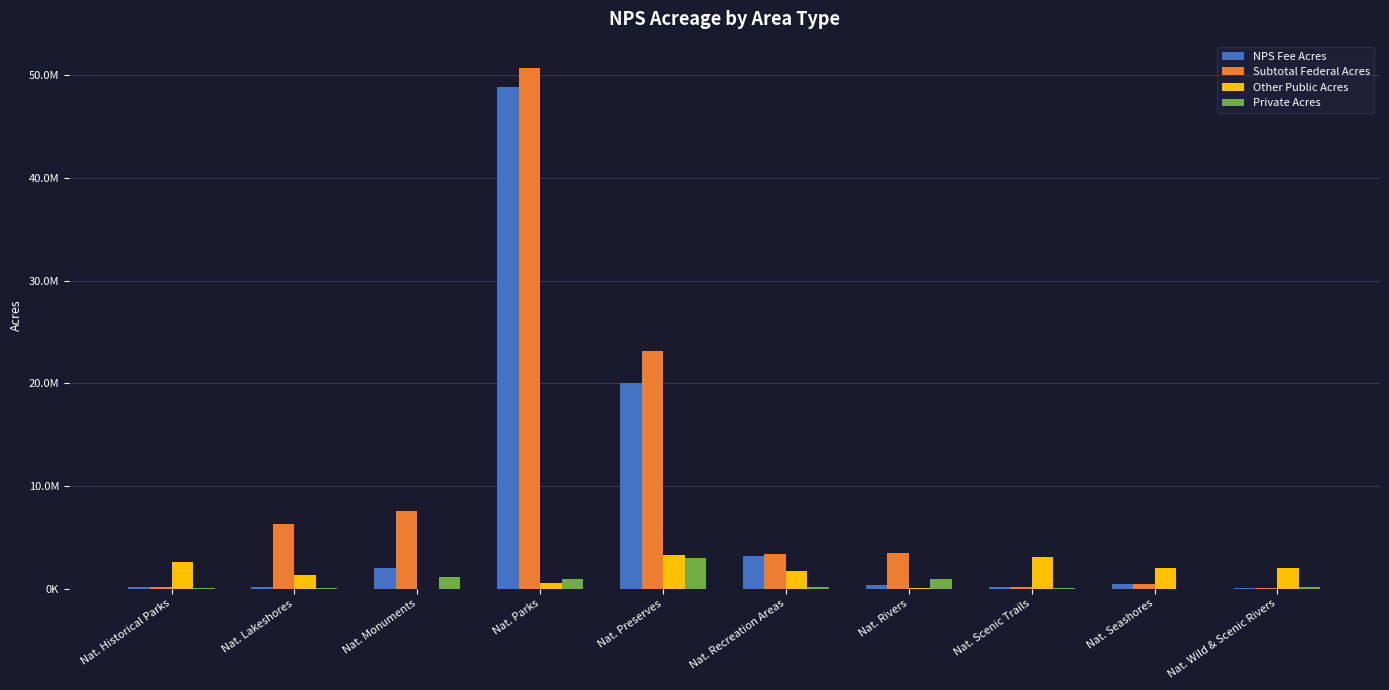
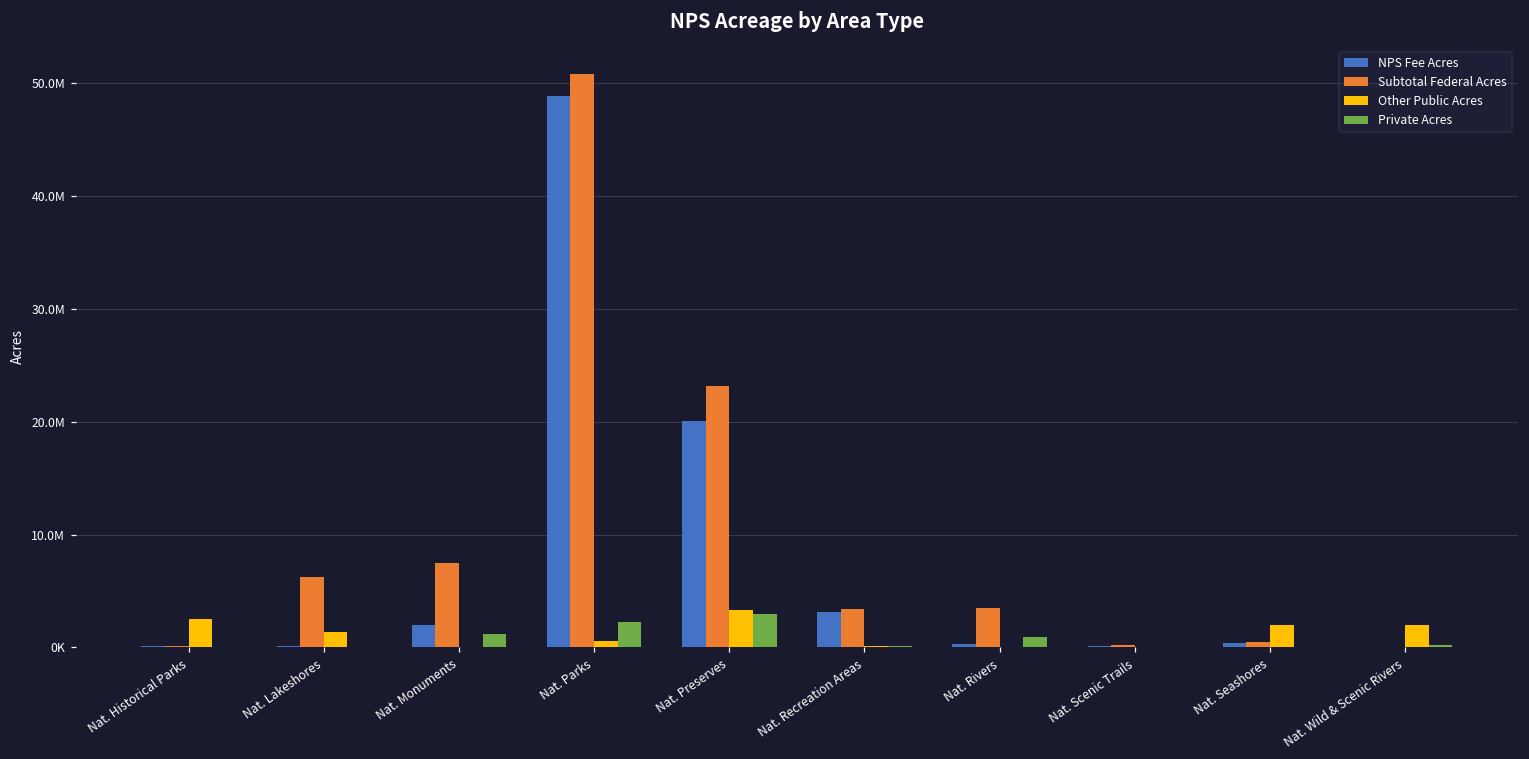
Private Acres, Nat. Parks: 900000 -> 2300000
Other Public Acres, Nat. Recreation Areas: 1700000 -> 100000
Other Public Acres, Nat. Scenic Trails: 3000000 -> 0
